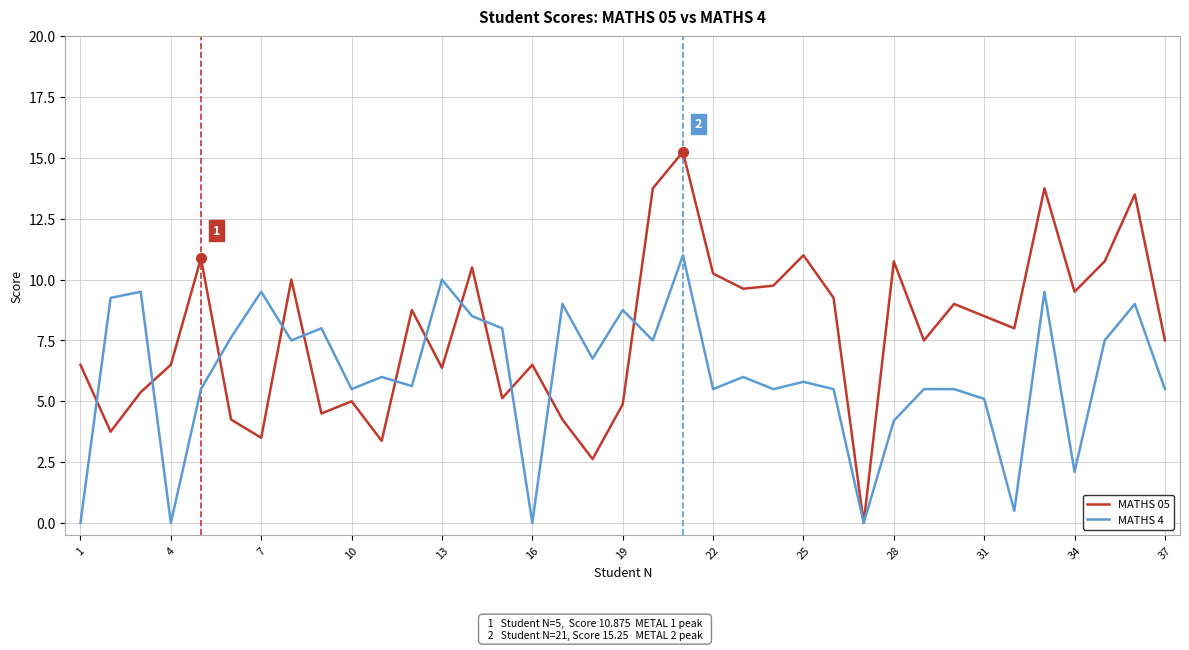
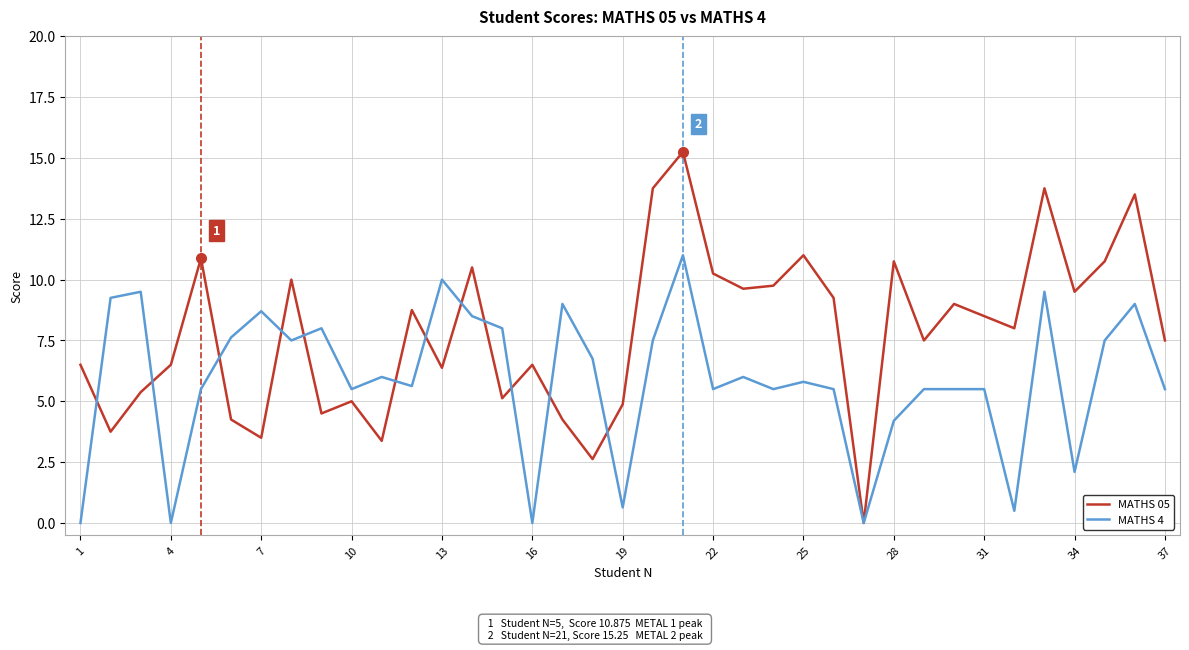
MATHS 4, 7: 9.5 -> 8.7
MATHS 4, 19: 8.8 -> 0.6
MATHS 4, 31: 5.1 -> 5.5
